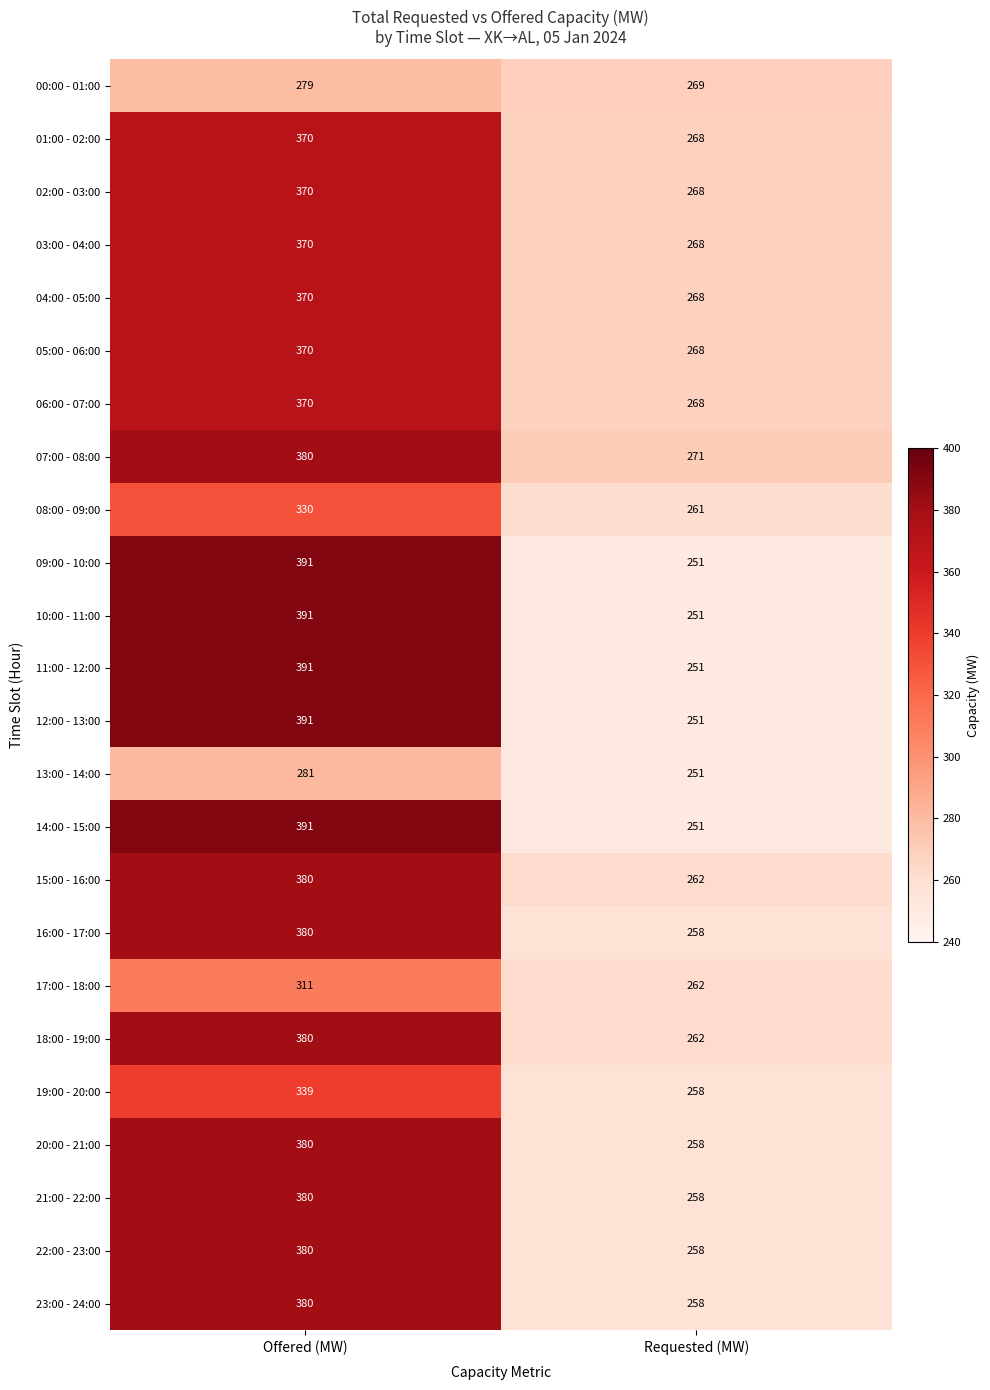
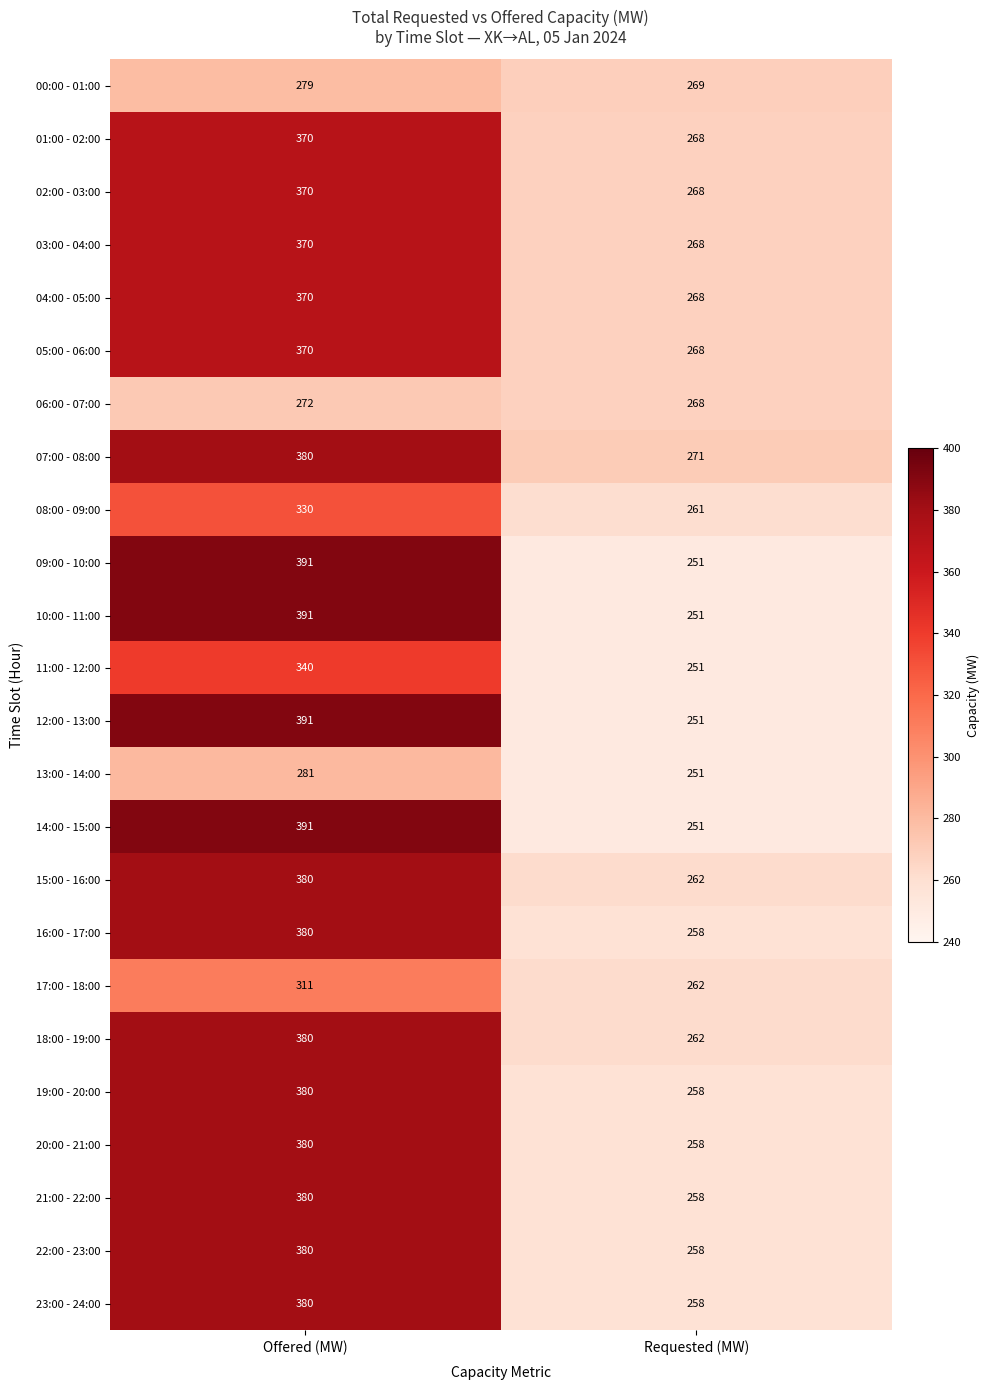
06:00 - 07:00, Offered (MW): 370 -> 272
11:00 - 12:00, Offered (MW): 391 -> 340
19:00 - 20:00, Offered (MW): 339 -> 380
